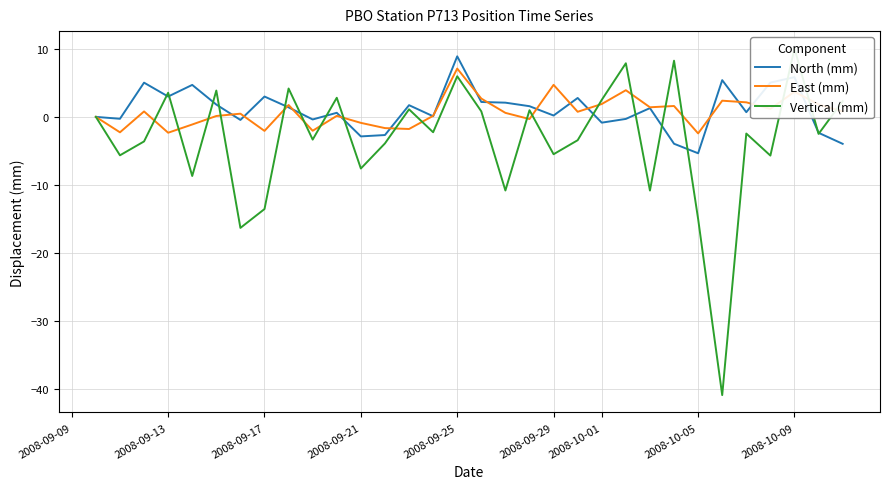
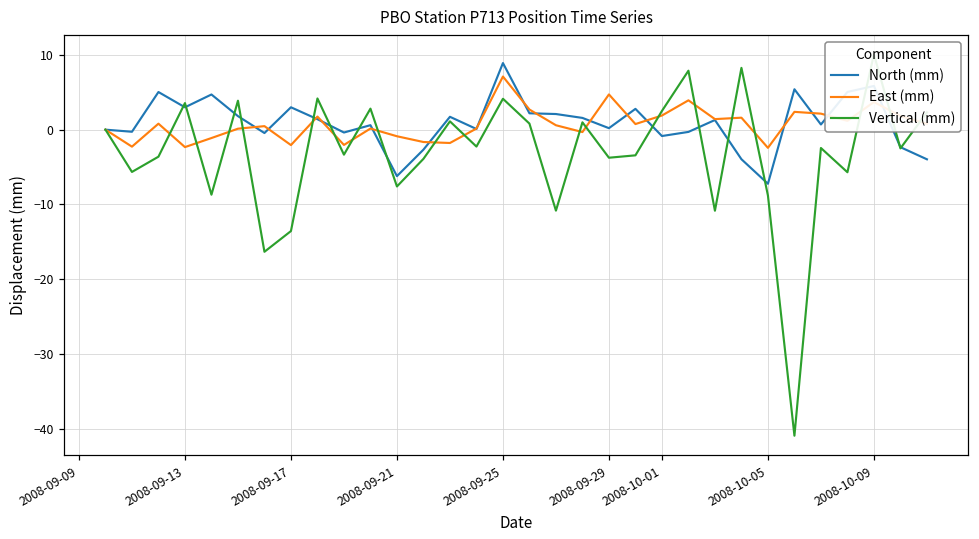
North (mm), 2008-09-21: -3 -> -6
Vertical (mm), 2008-09-25: 6 -> 4
Vertical (mm), 2008-09-29: -5 -> -4
North (mm), 2008-10-05: -5 -> -7
Vertical (mm), 2008-10-05: -15 -> -9
